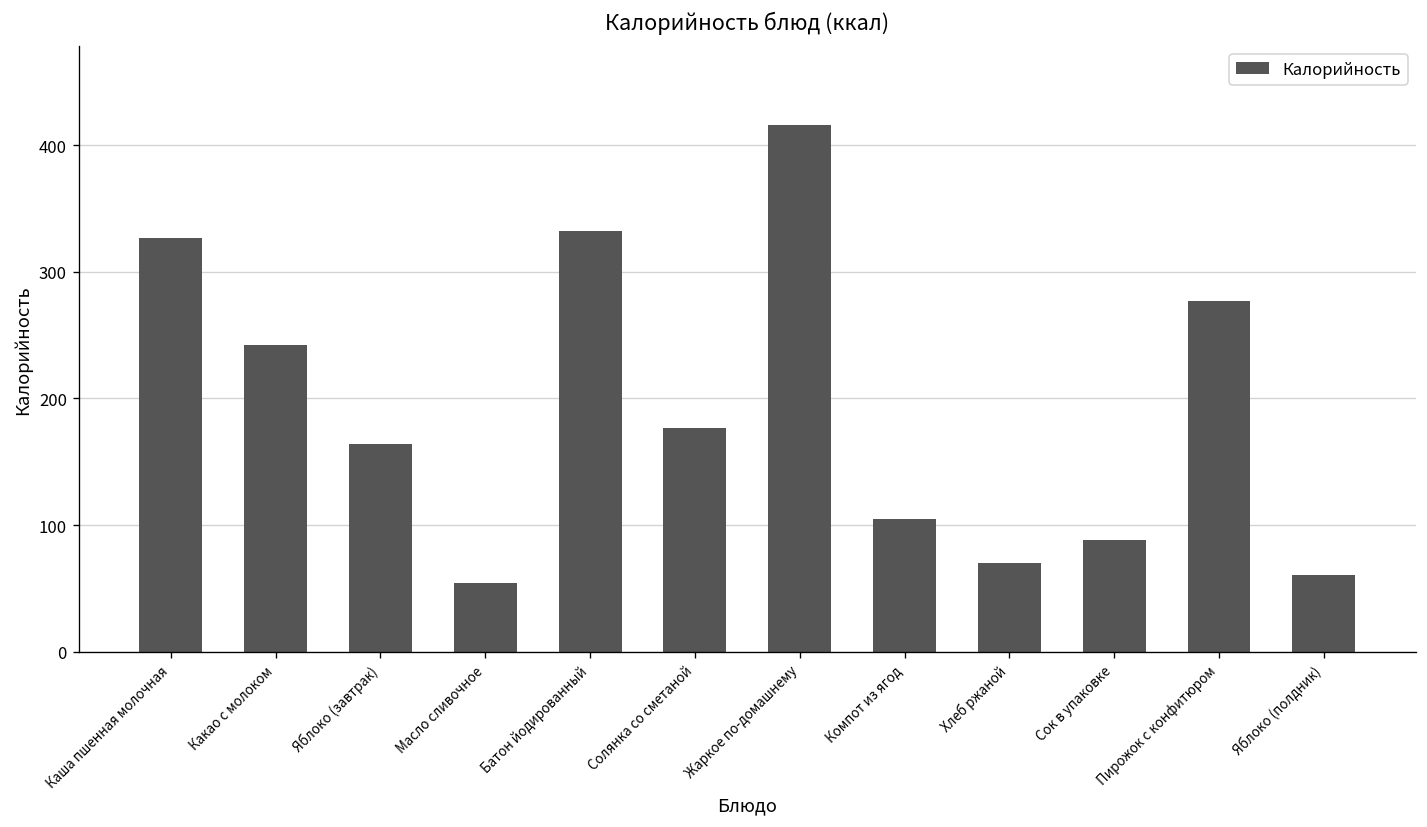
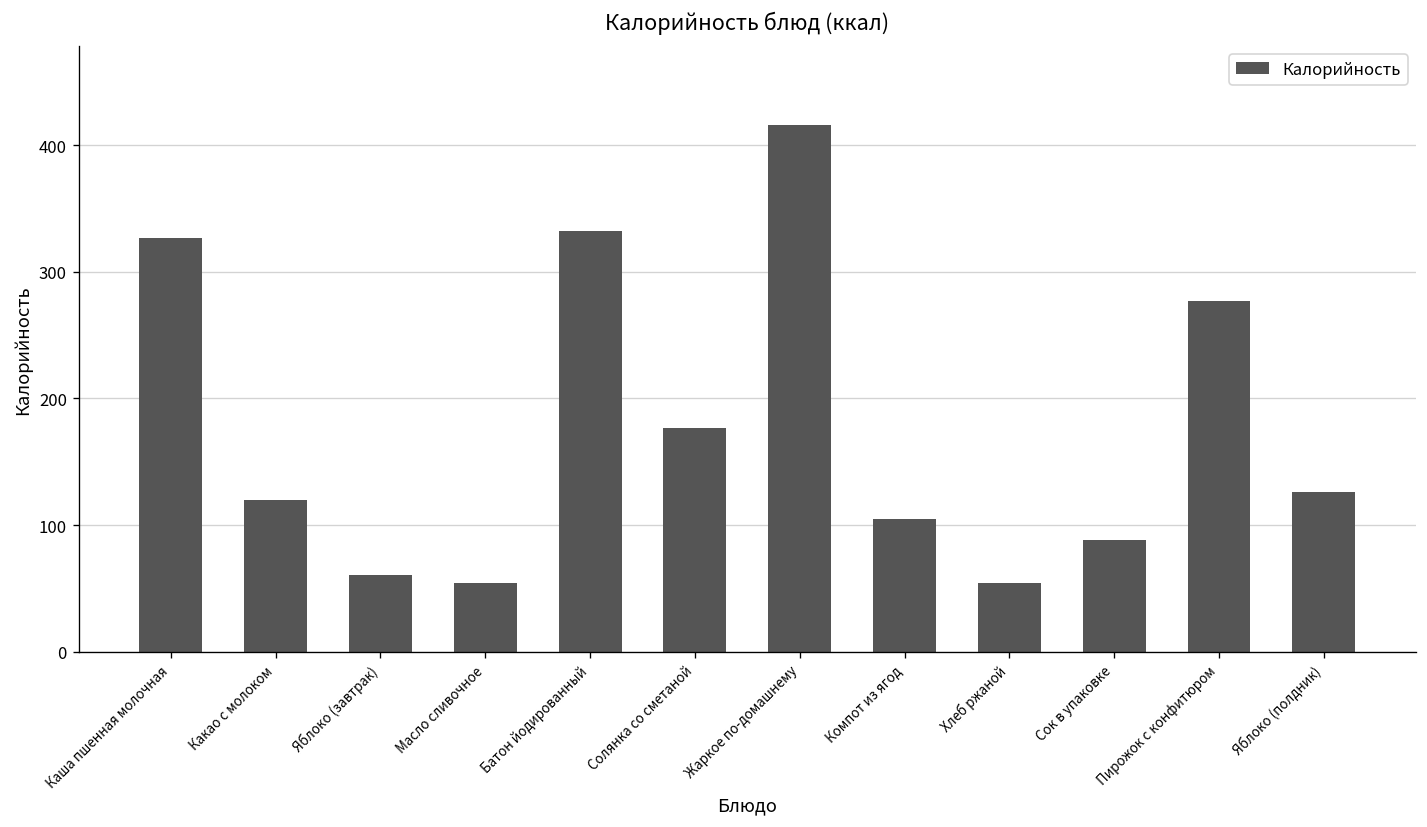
Какао с молоком: 242 -> 120
Яблоко (завтрак): 164 -> 61
Хлеб ржаной: 70 -> 54
Яблоко (полдник): 61 -> 126
